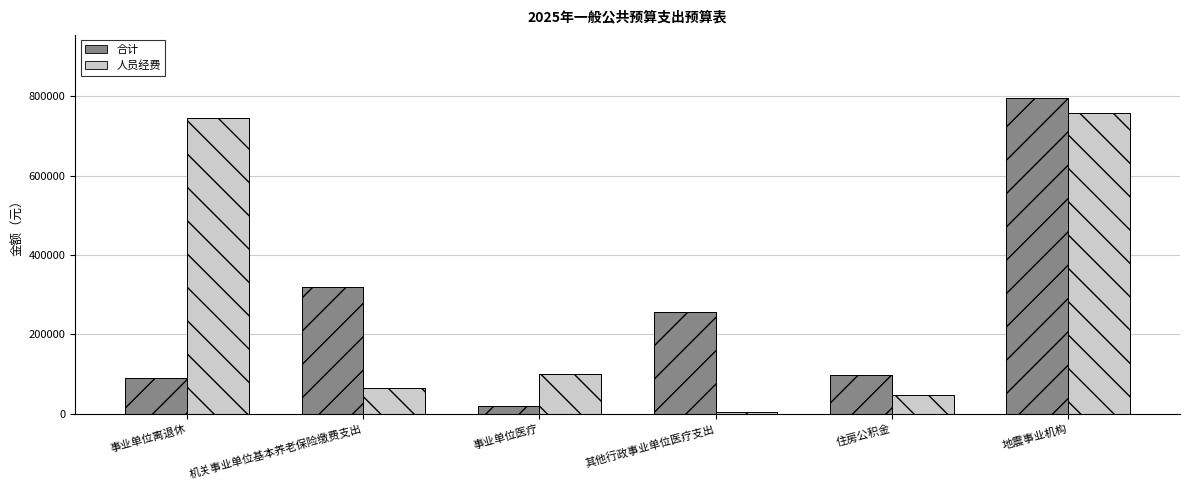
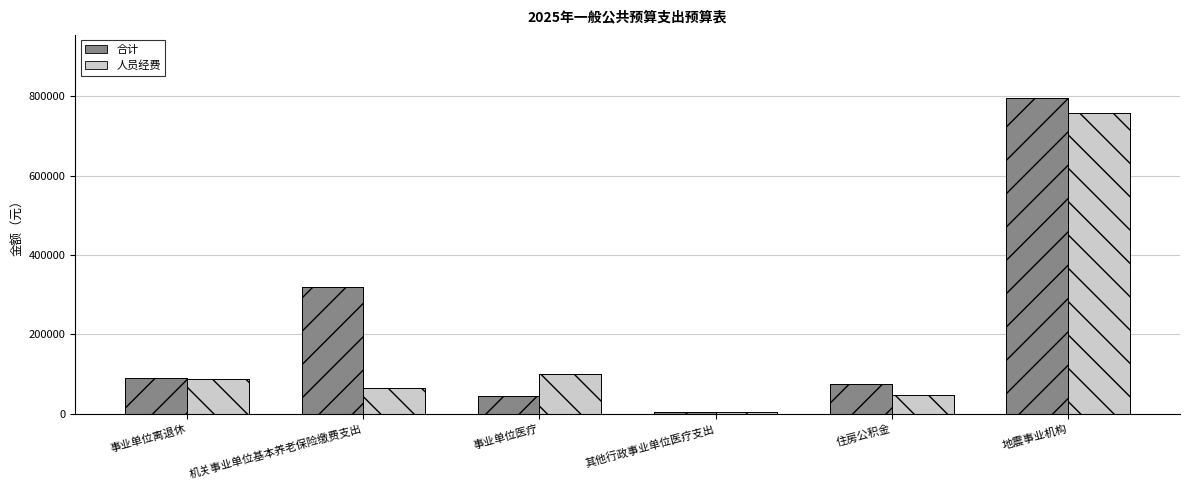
人员经费, 事业单位离退休: 750000 -> 90000
合计, 事业单位医疗: 20000 -> 40000
合计, 其他行政事业单位医疗支出: 260000 -> 0
合计, 住房公积金: 100000 -> 80000
